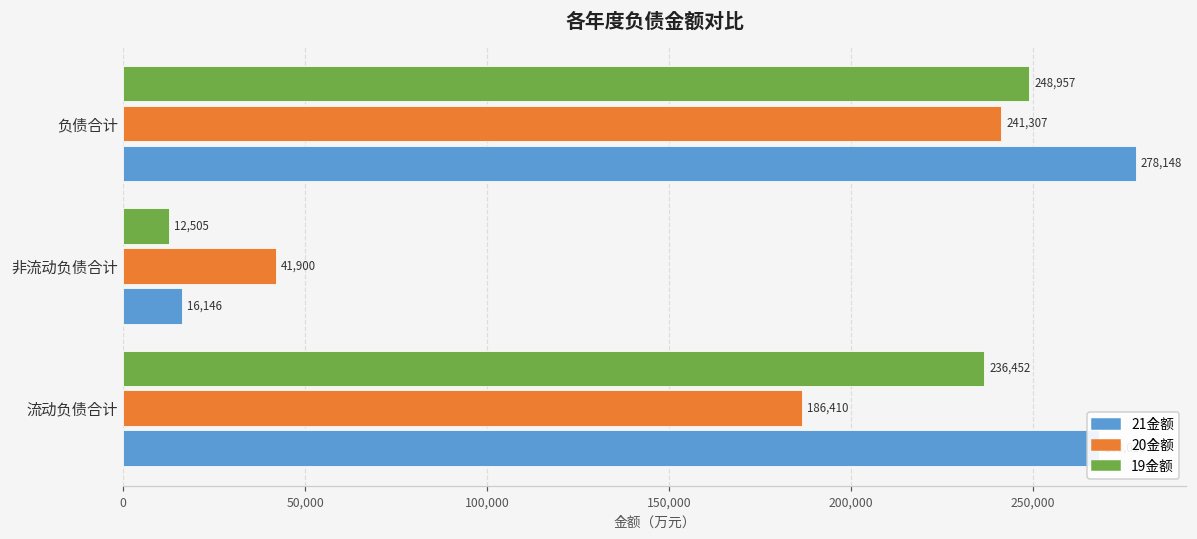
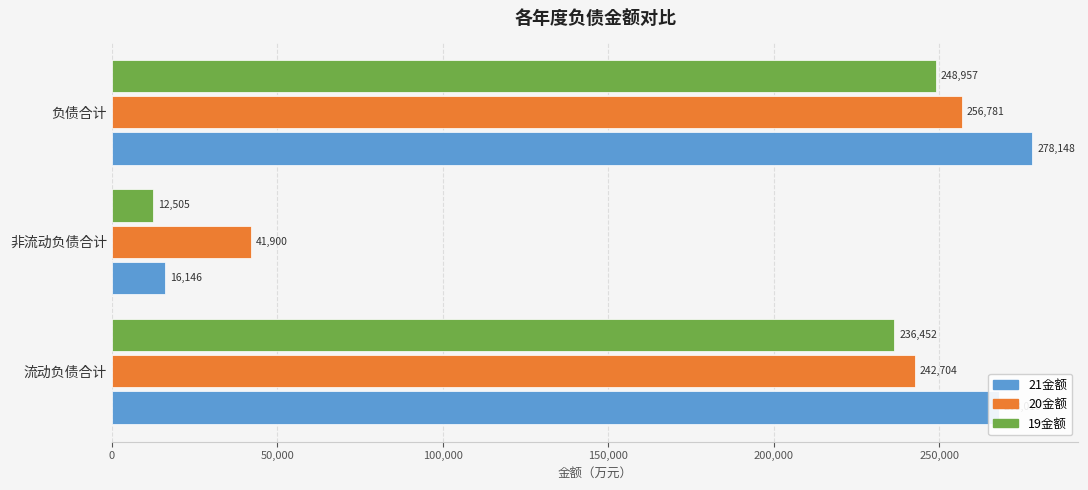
20金额, 负债合计: 241,307 -> 256,781
20金额, 流动负债合计: 186,410 -> 242,704
